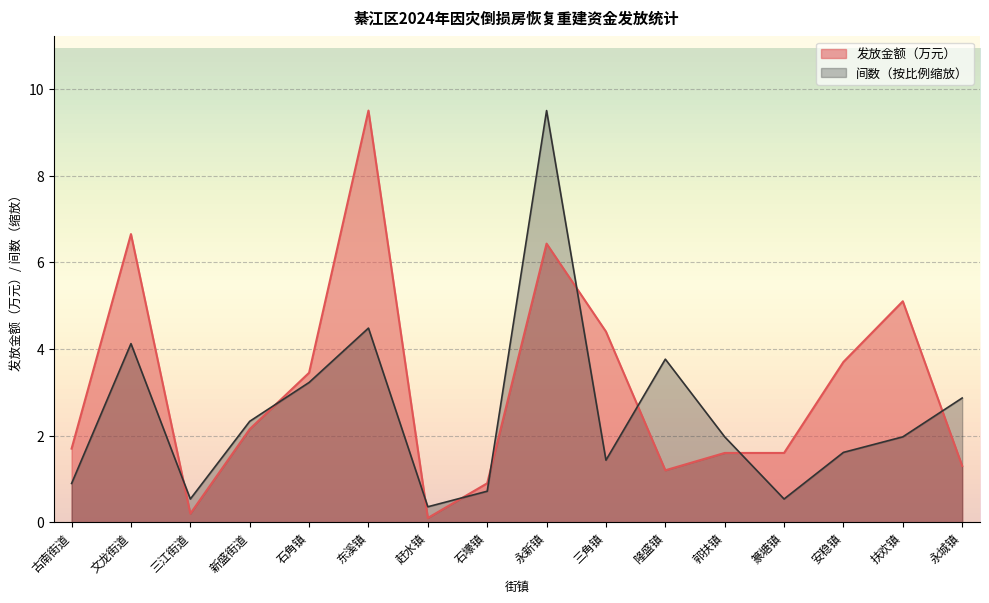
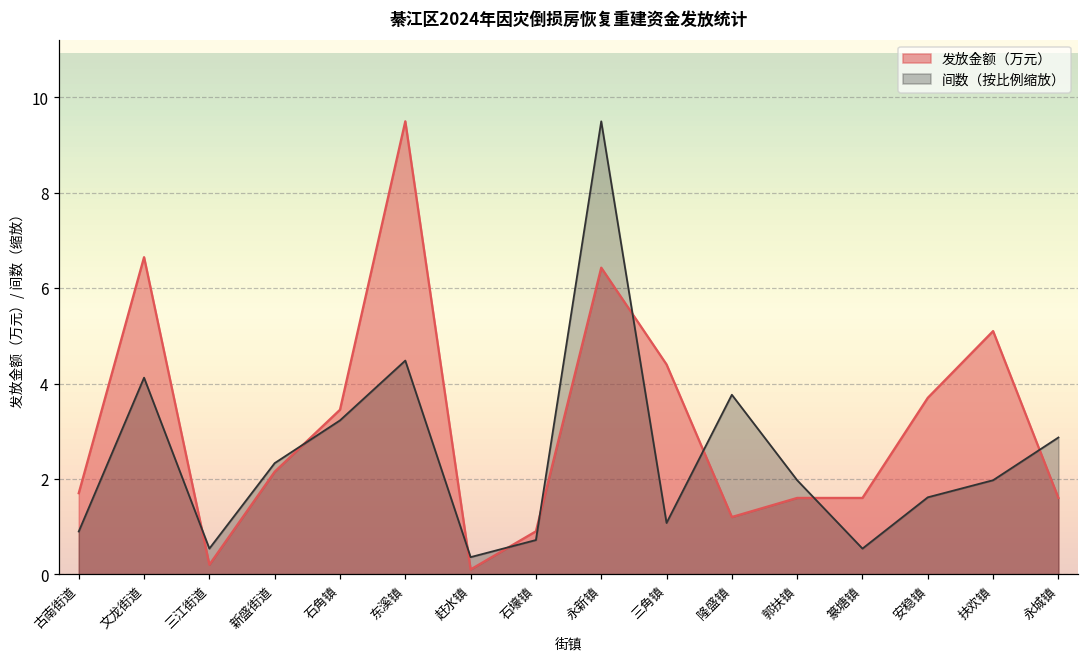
间数（按比例缩放）, 三角镇: 1.4 -> 1.1
发放金额（万元）, 永城镇: 1.3 -> 1.6
